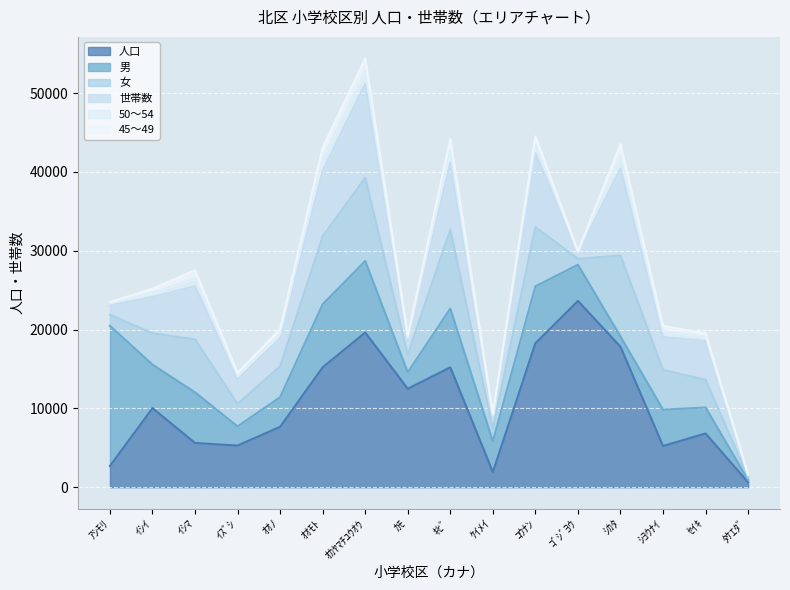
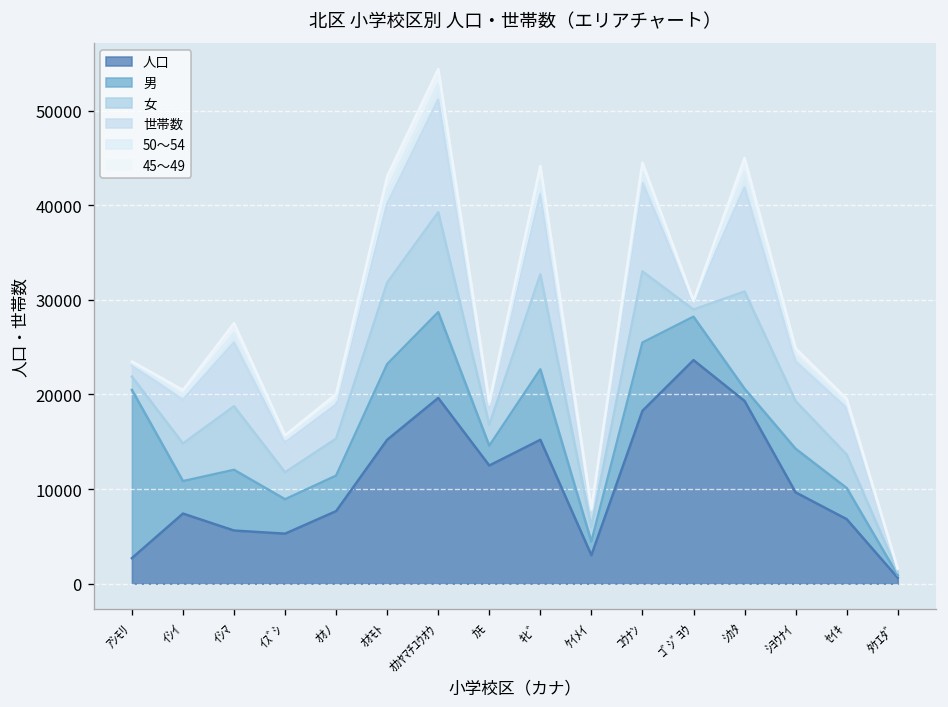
人口, ｲｼｲ: 10000 -> 7000
男, ｲｼｲ: 6000 -> 3000
男, ｲｽﾞｼ: 2000 -> 4000
人口, ｹｲﾒｲ: 2000 -> 3000
男, ｹｲﾒｲ: 4000 -> 1000
人口, ｼｶﾀ: 18000 -> 19000
人口, ｼﾖｳﾅｲ: 5000 -> 10000
